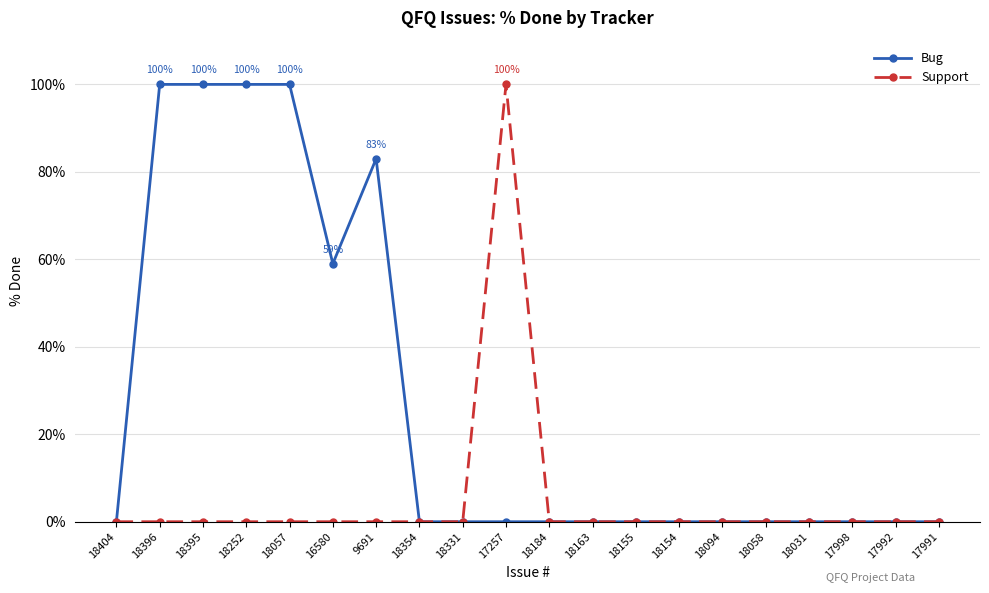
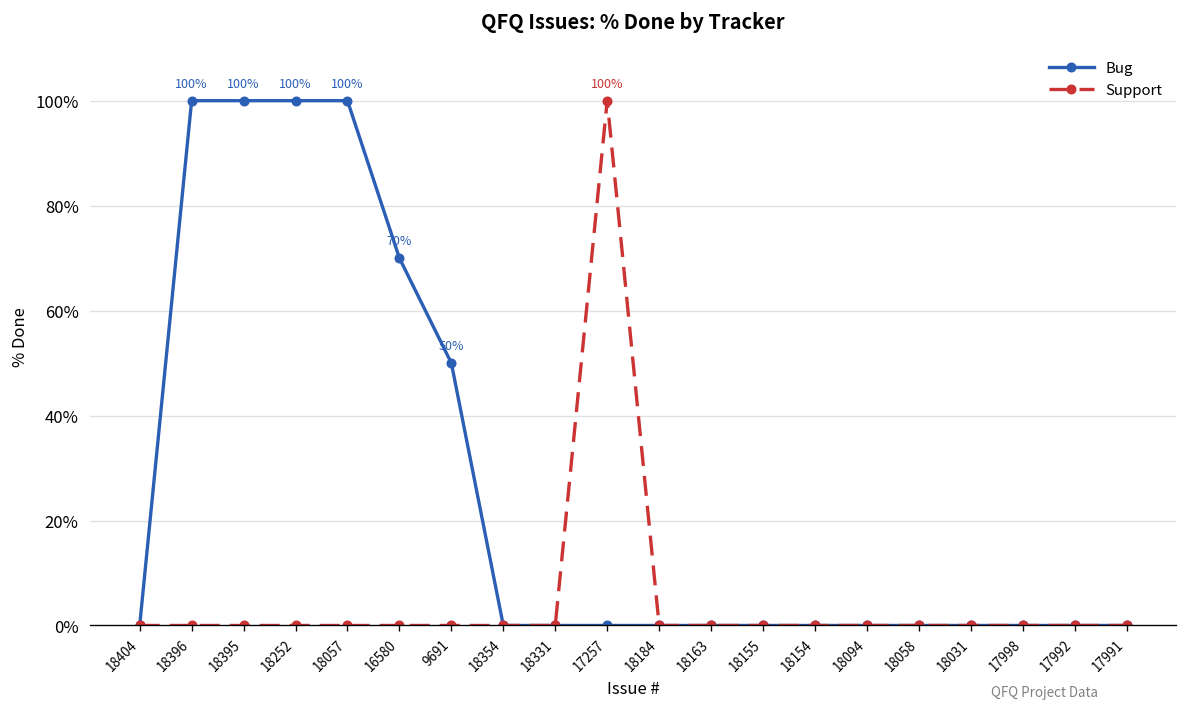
Bug, 16580: 59% -> 70%
Bug, 9691: 83% -> 50%
